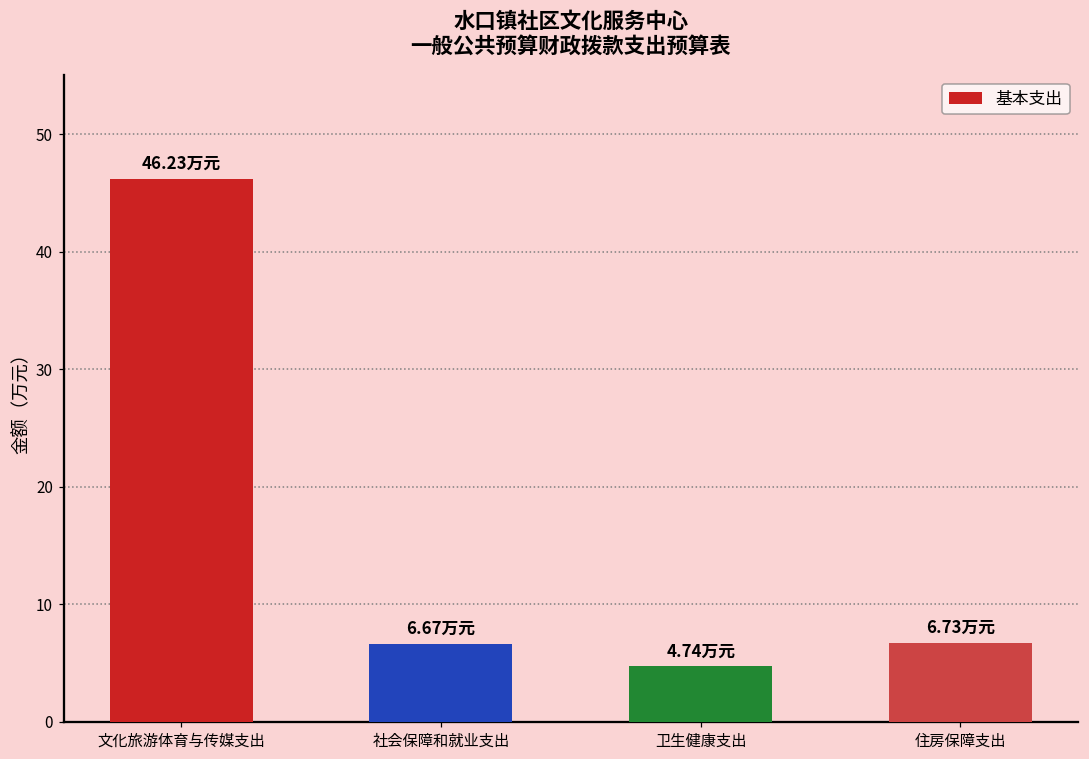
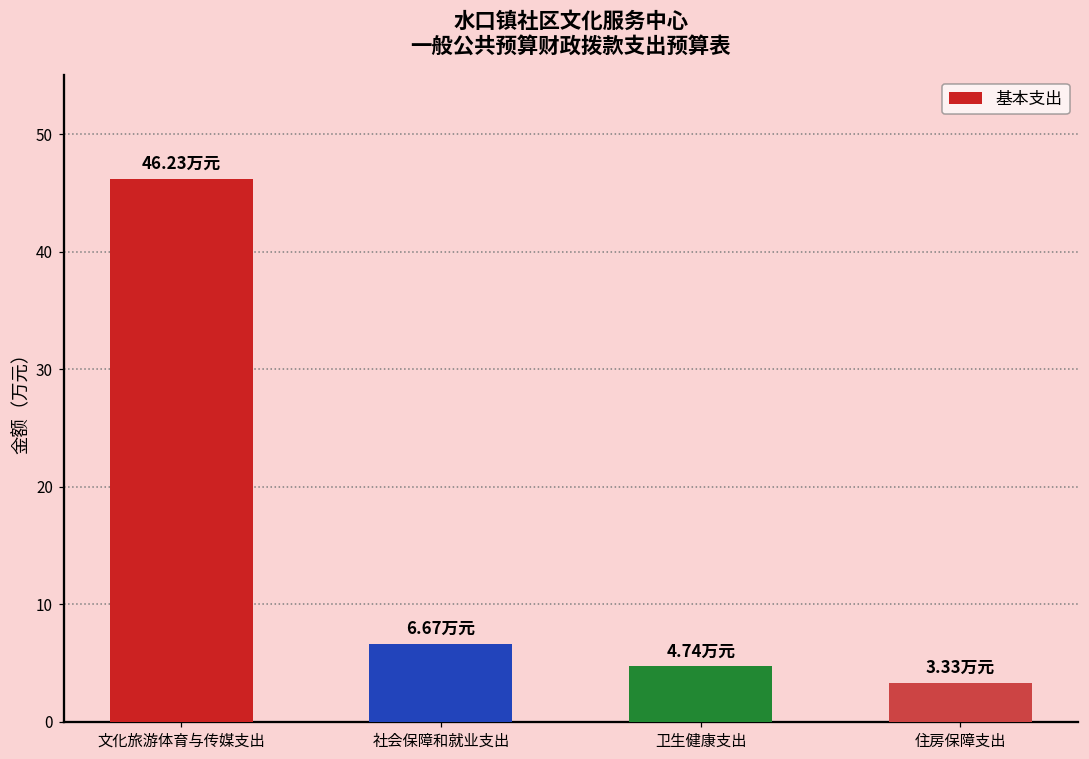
住房保障支出: 6.73 -> 3.33
